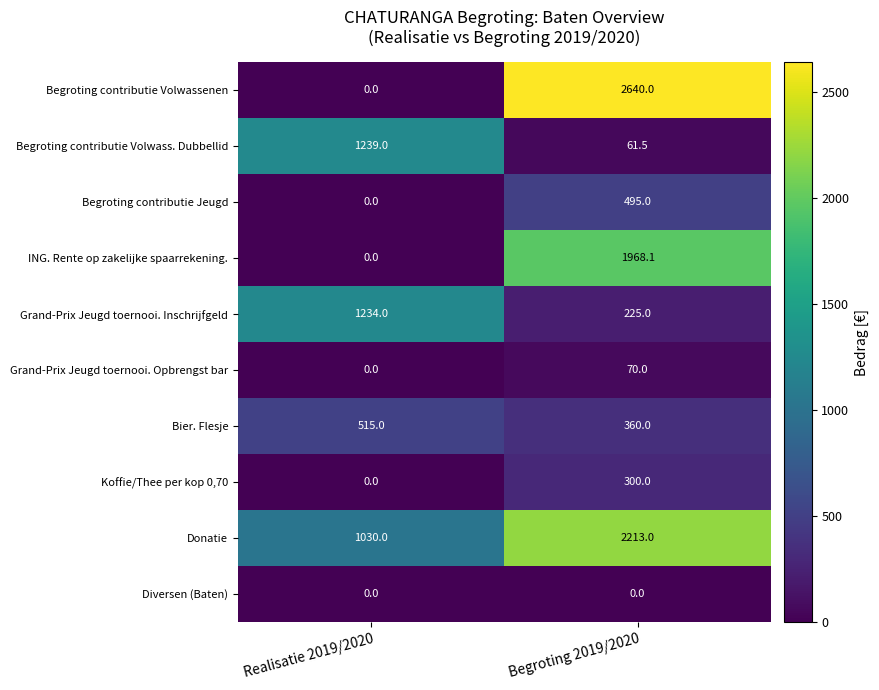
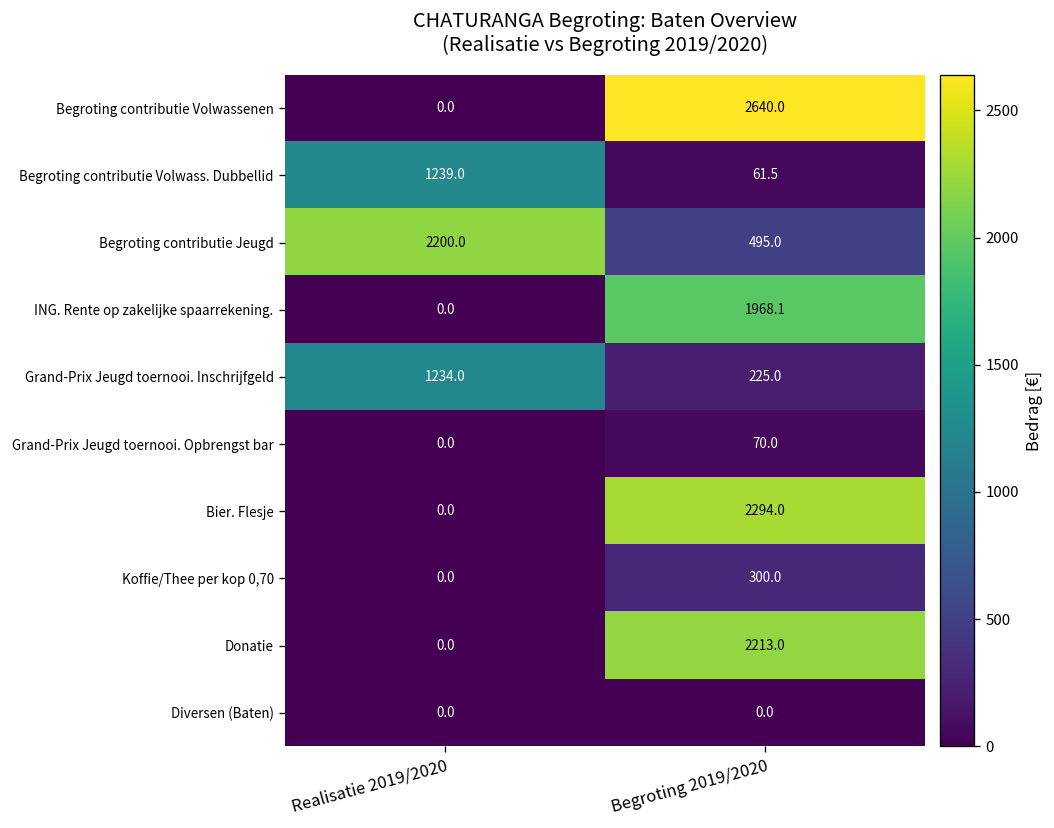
Begroting contributie Jeugd, Realisatie 2019/2020: 0.0 -> 2200.0
Bier. Flesje, Realisatie 2019/2020: 515.0 -> 0.0
Bier. Flesje, Begroting 2019/2020: 360.0 -> 2294.0
Donatie, Realisatie 2019/2020: 1030.0 -> 0.0
